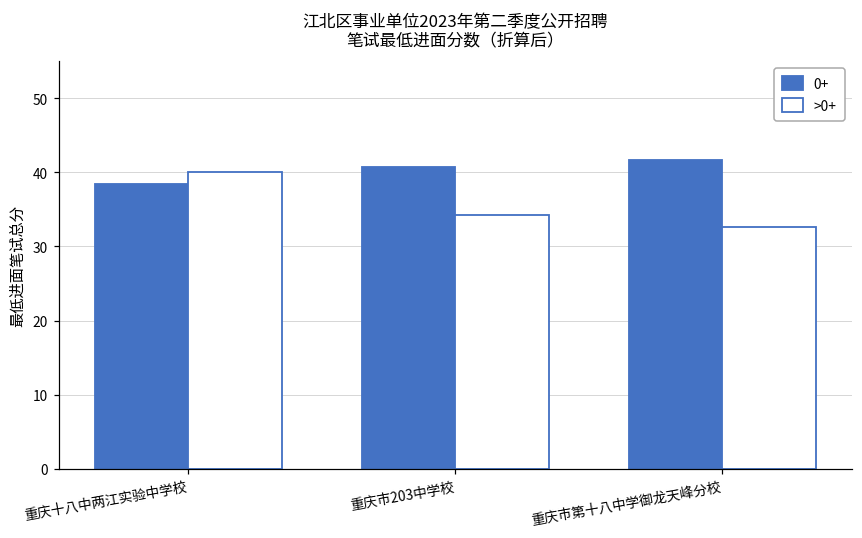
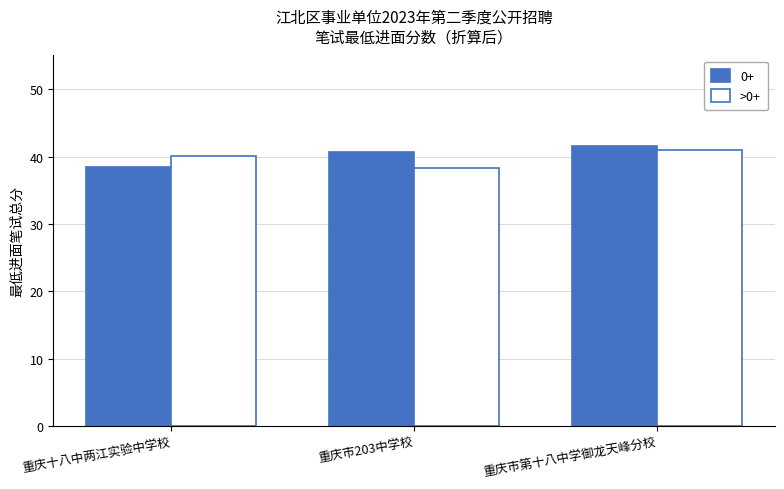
>0+, 重庆市203中学校: 34 -> 38
>0+, 重庆市第十八中学御龙天峰分校: 33 -> 41
